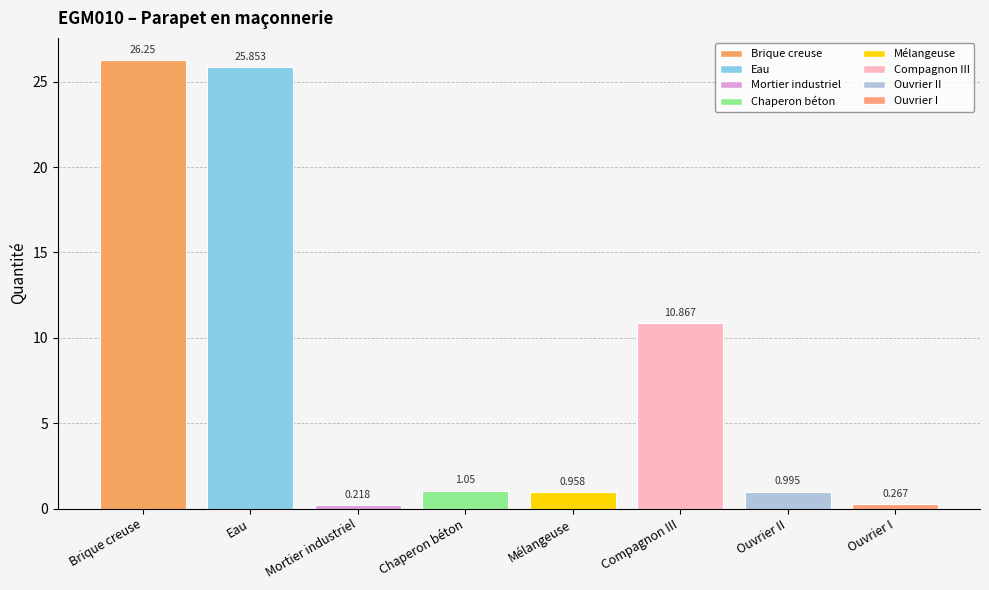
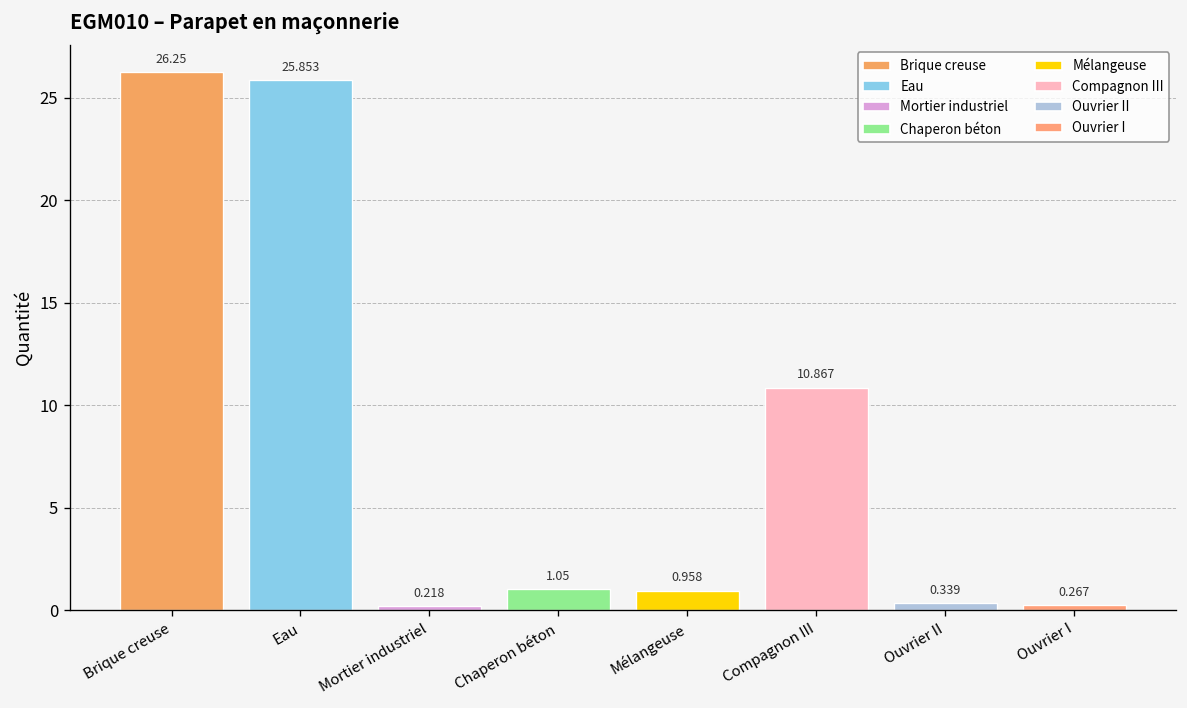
Ouvrier II: 0.995 -> 0.339
